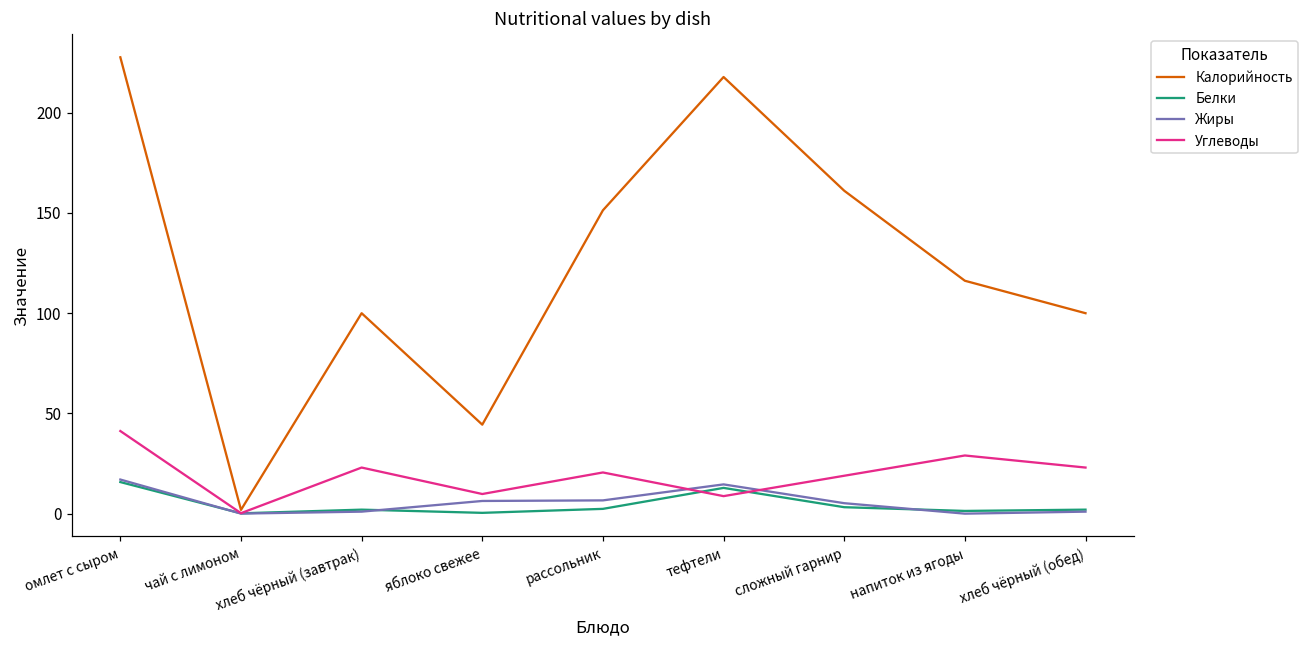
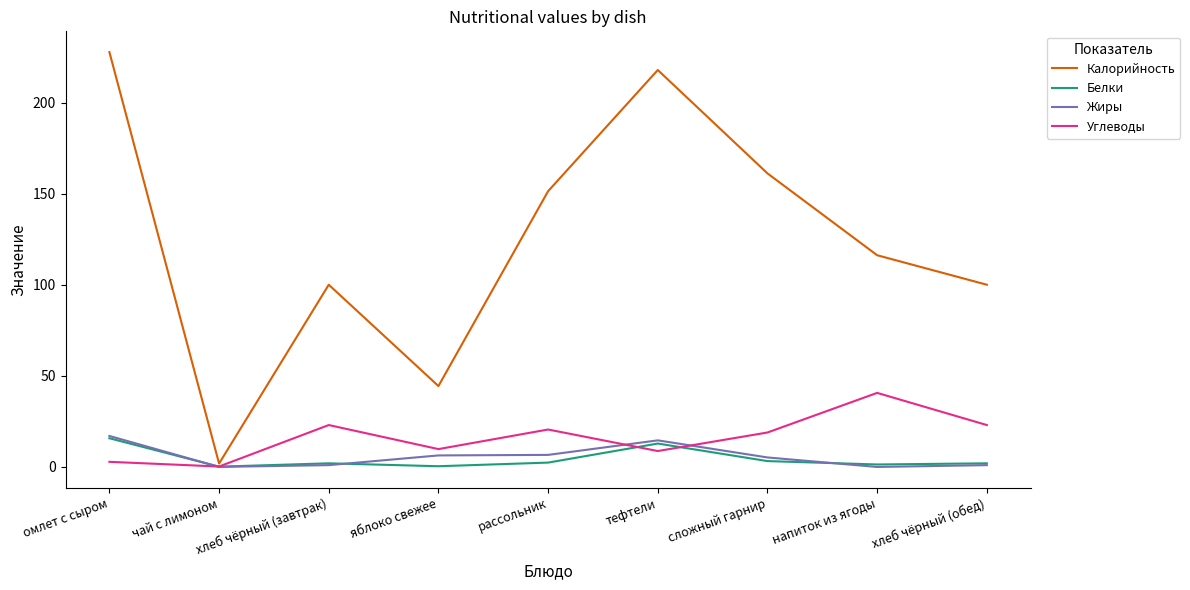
Углеводы, омлет с сыром: 41 -> 3
Углеводы, напиток из ягоды: 29 -> 41
